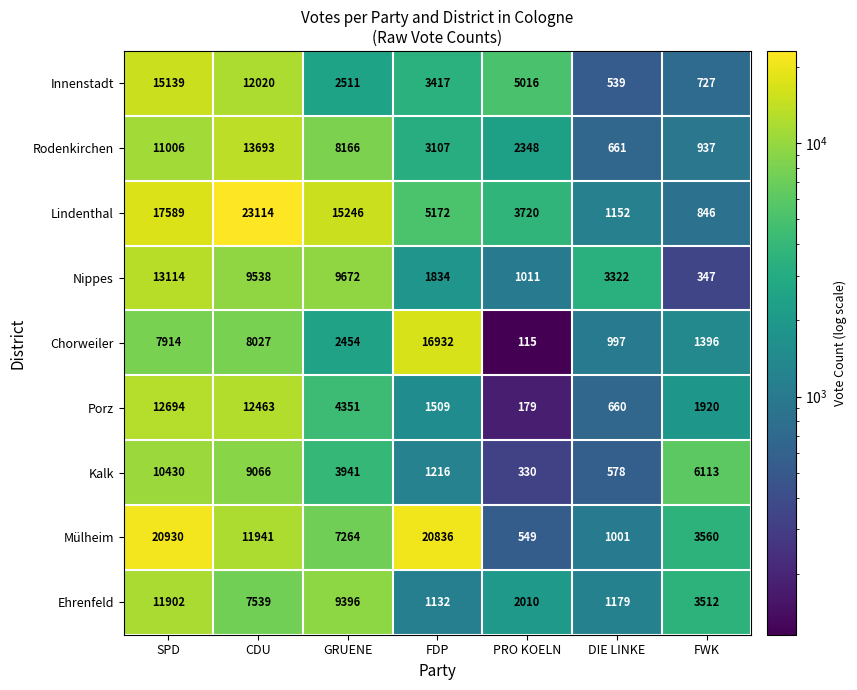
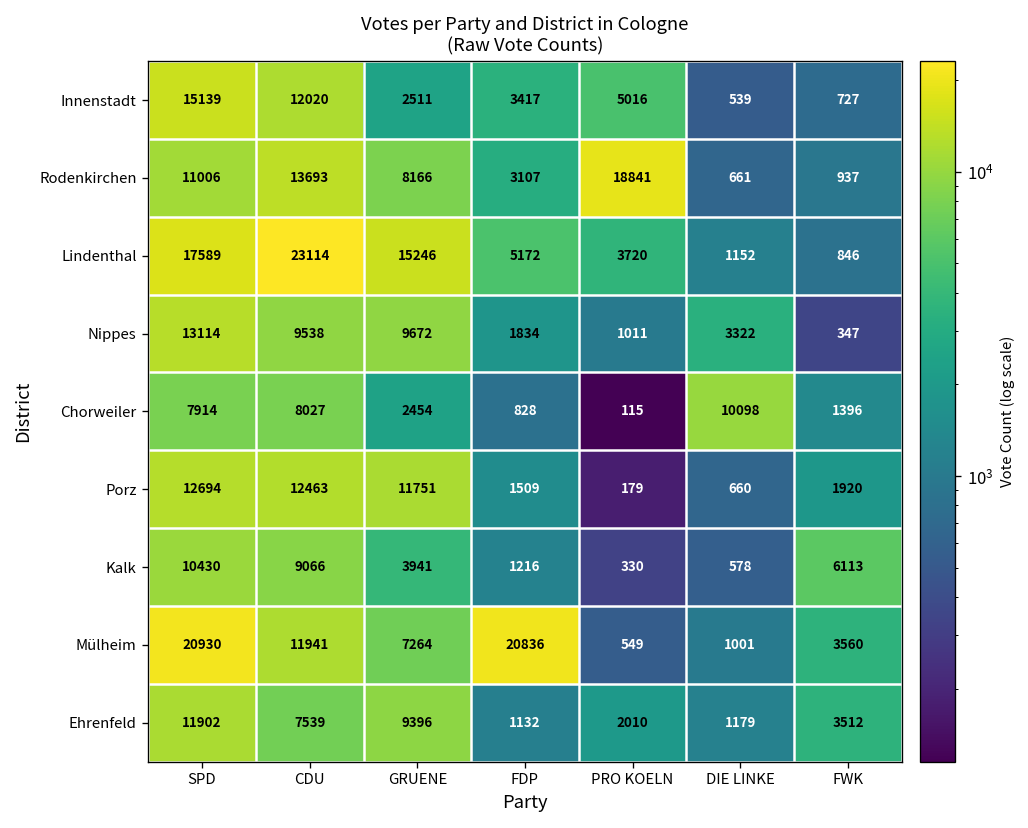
Rodenkirchen, PRO KOELN: 2348 -> 18841
Chorweiler, FDP: 16932 -> 828
Chorweiler, DIE LINKE: 997 -> 10098
Porz, GRUENE: 4351 -> 11751
